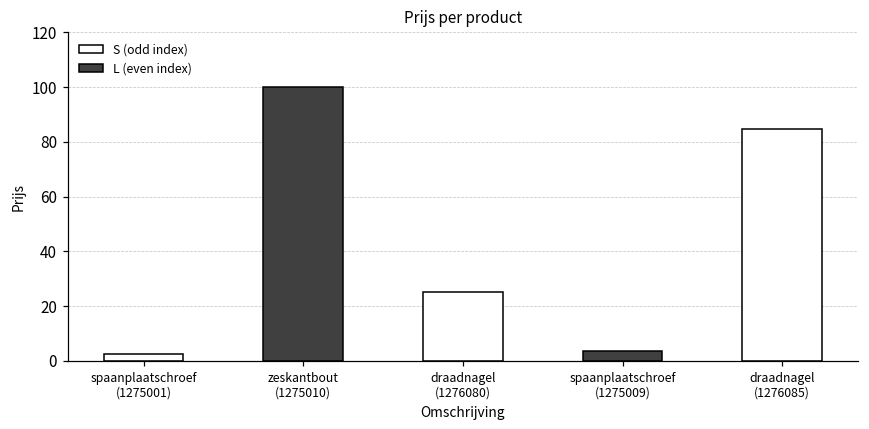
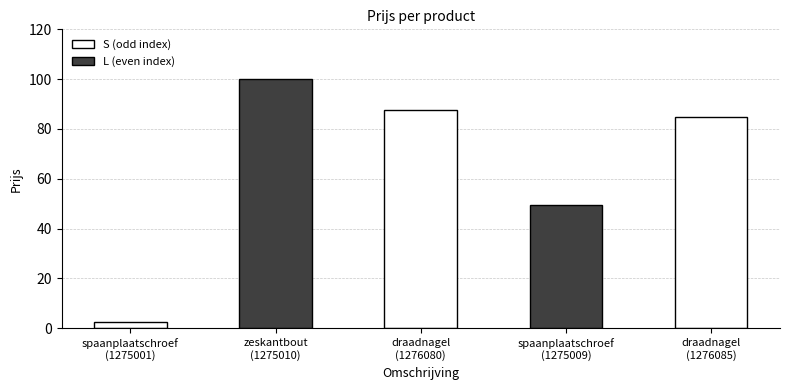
draadnagel (1276080): 25 -> 88
spaanplaatschroef (1275009): 4 -> 49
